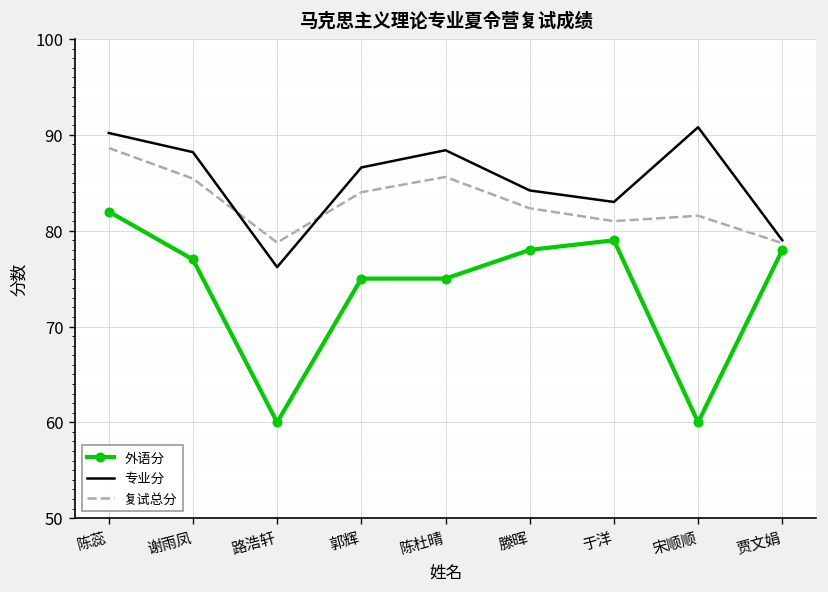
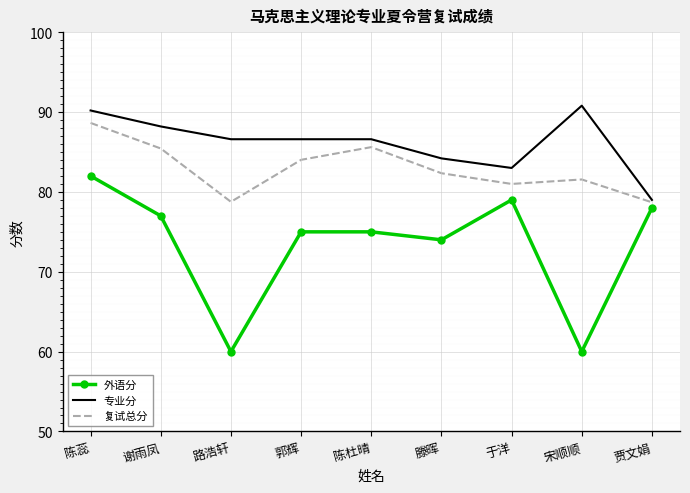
专业分, 路浩轩: 76 -> 87
专业分, 陈杜晴: 88 -> 87
外语分, 滕晖: 78 -> 74
